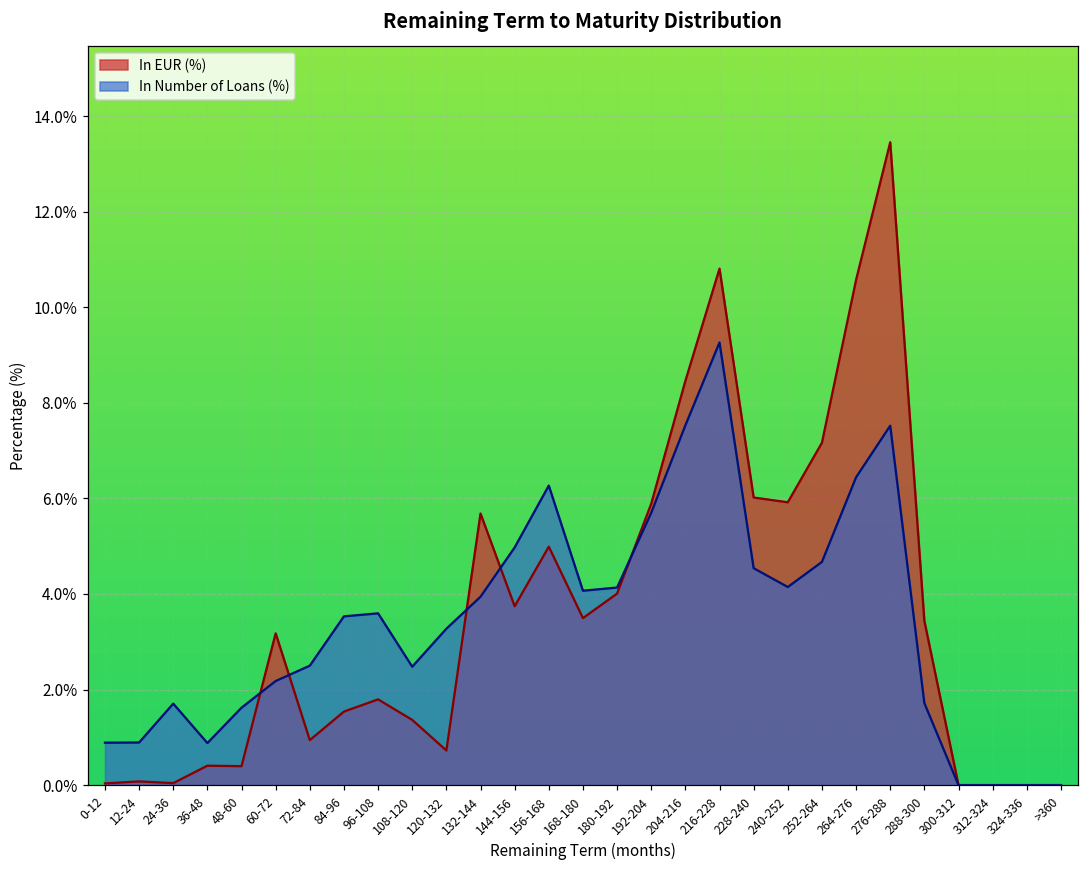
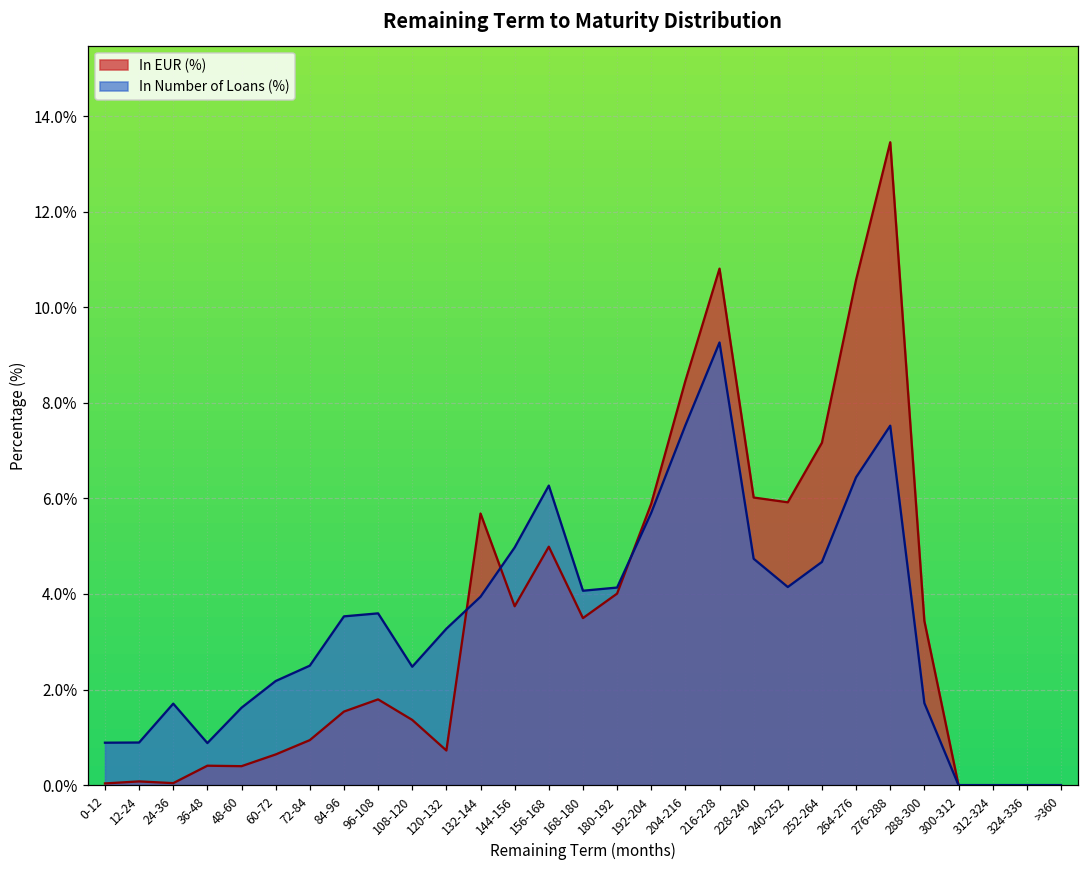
In EUR (%), 60-72: 3.2% -> 0.6%
In Number of Loans (%), 228-240: 4.5% -> 4.7%
